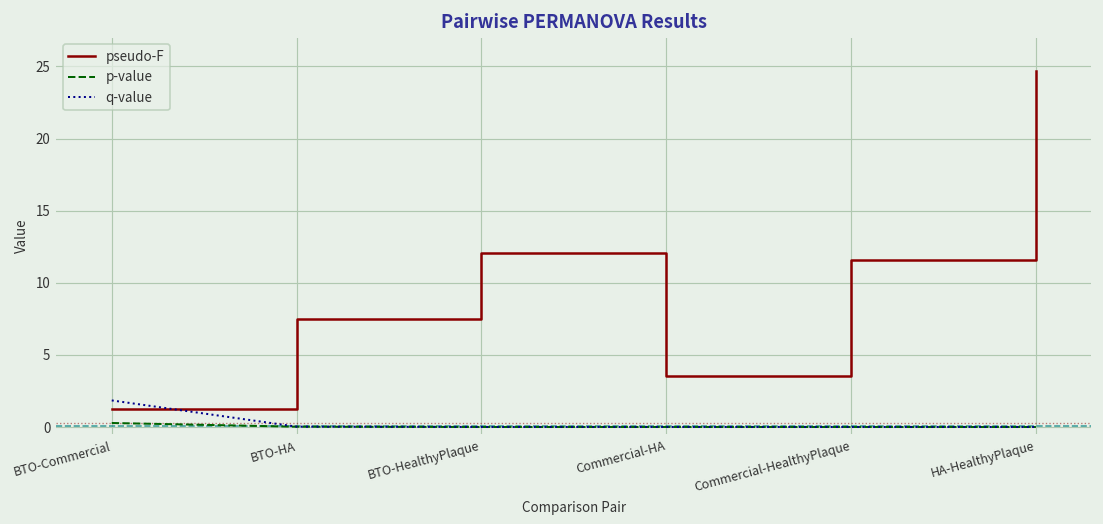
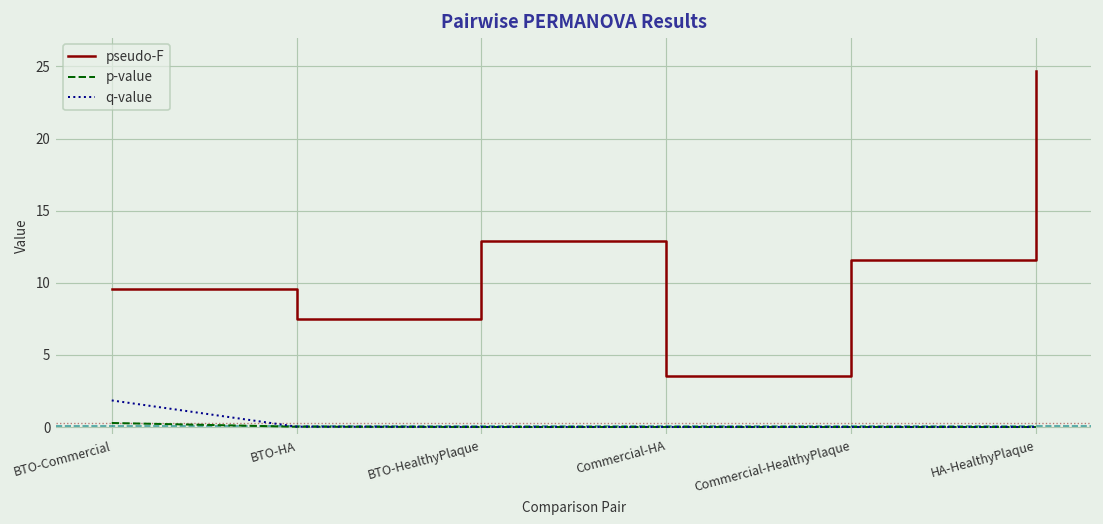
pseudo-F, BTO-Commercial: 1.2 -> 9.5
pseudo-F, BTO-HealthyPlaque: 12.1 -> 12.9
